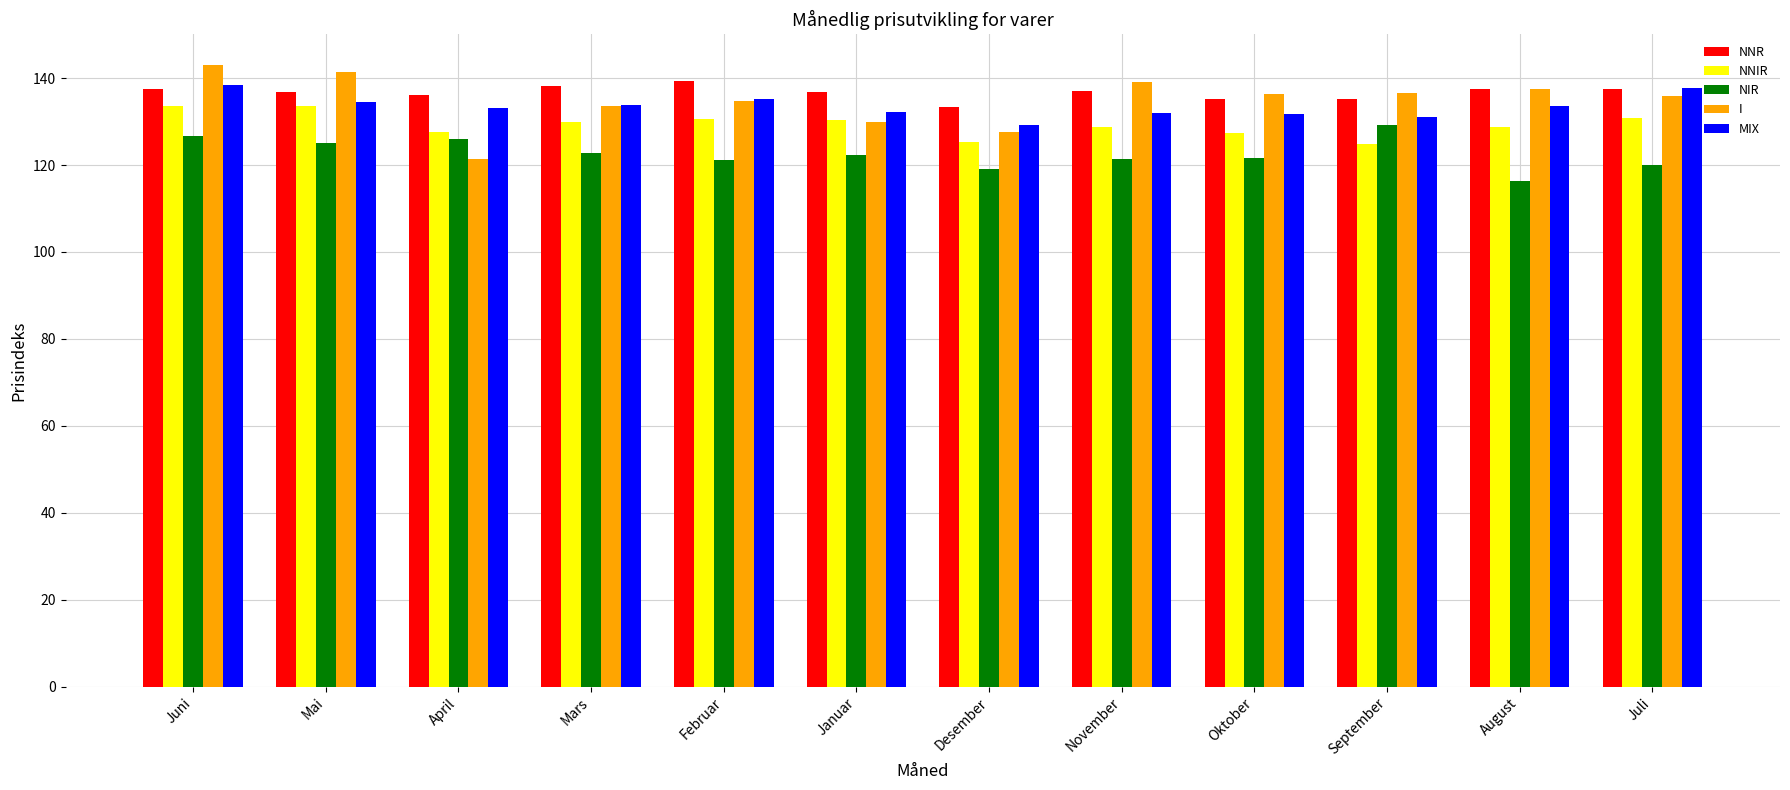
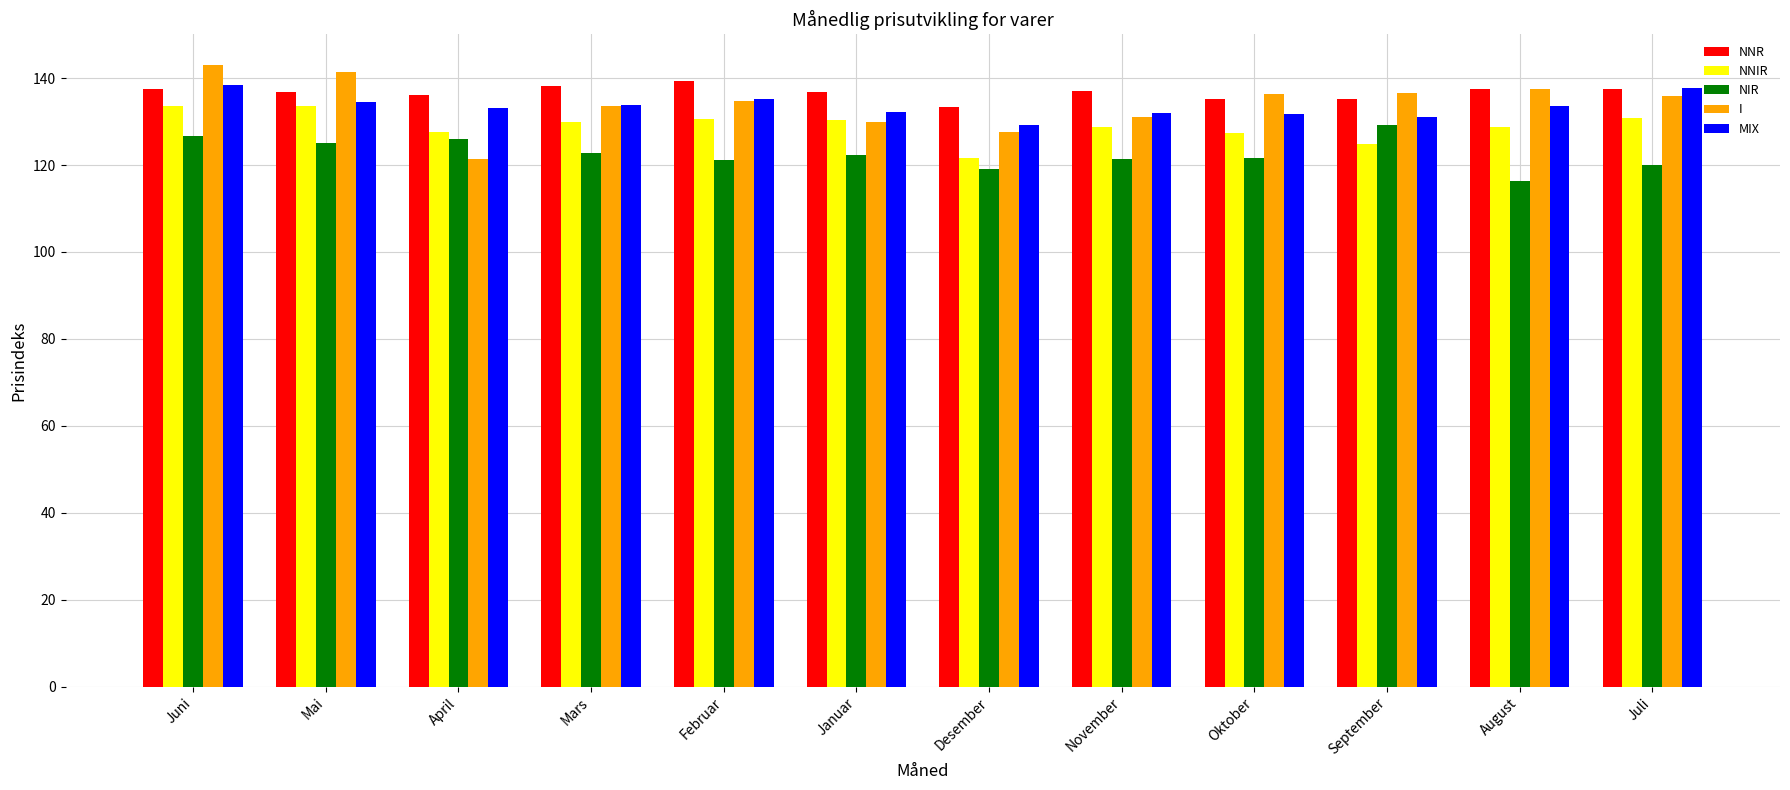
NNIR, Desember: 125 -> 122
I, November: 139 -> 131
